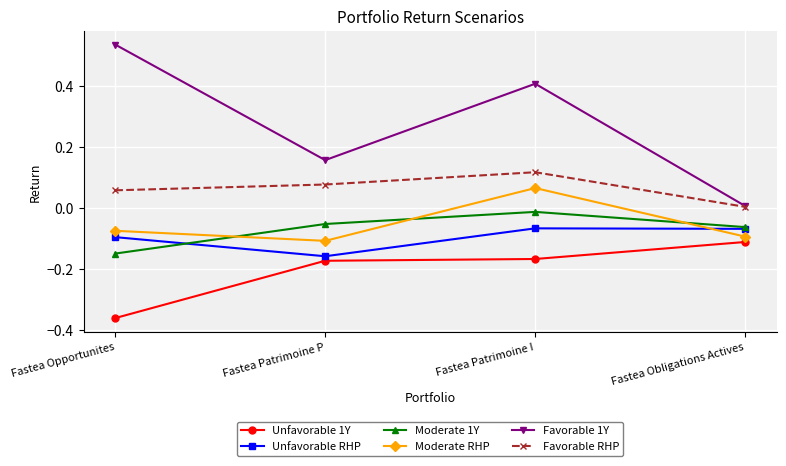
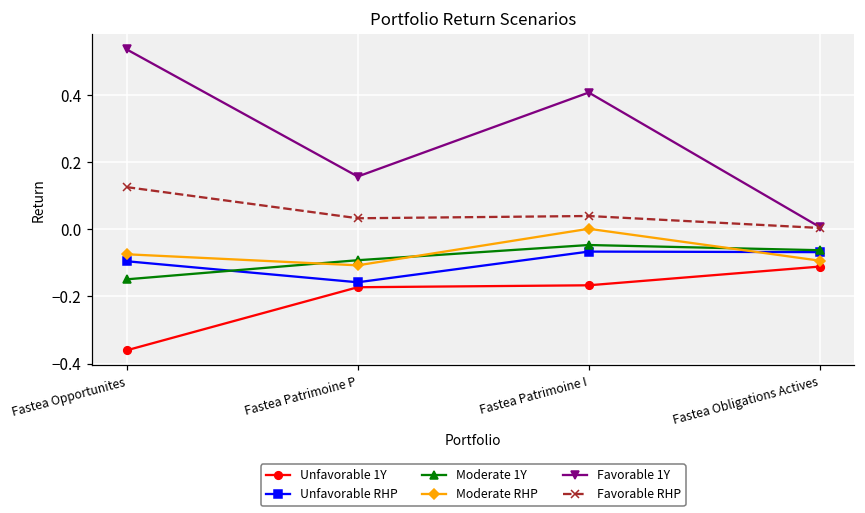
Favorable RHP, Fastea Opportunites: 0.06 -> 0.13
Moderate 1Y, Fastea Patrimoine P: -0.05 -> -0.09
Favorable RHP, Fastea Patrimoine P: 0.08 -> 0.03
Moderate 1Y, Fastea Patrimoine I: -0.01 -> -0.05
Moderate RHP, Fastea Patrimoine I: 0.07 -> 0.00
Favorable RHP, Fastea Patrimoine I: 0.12 -> 0.04
